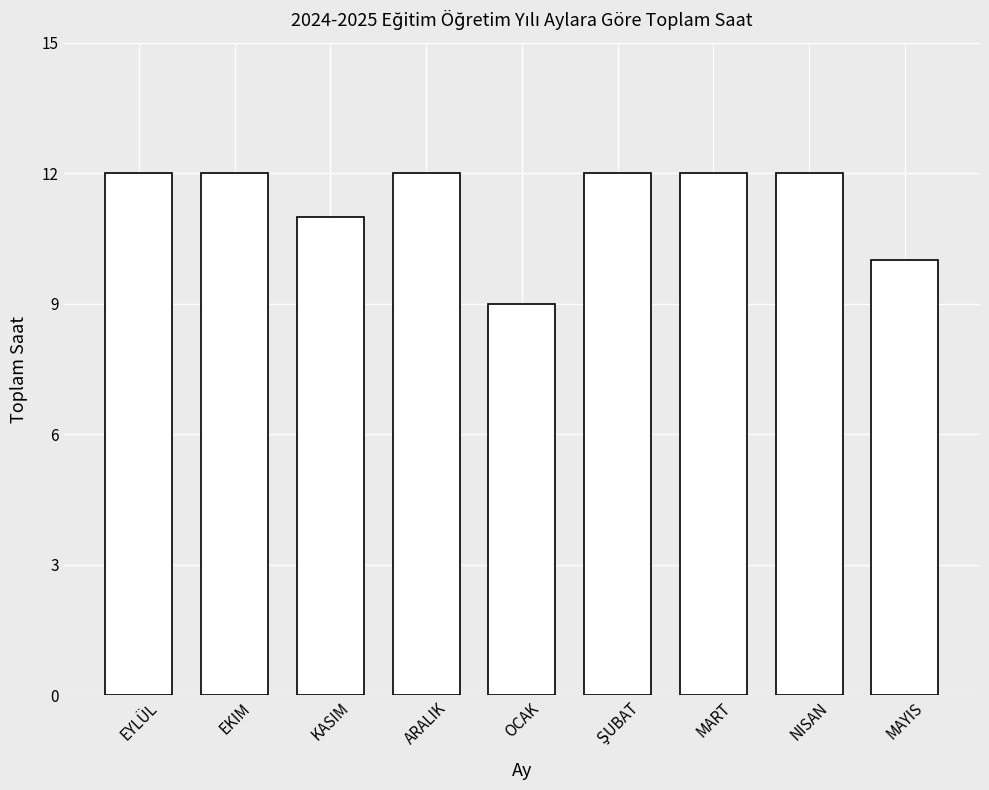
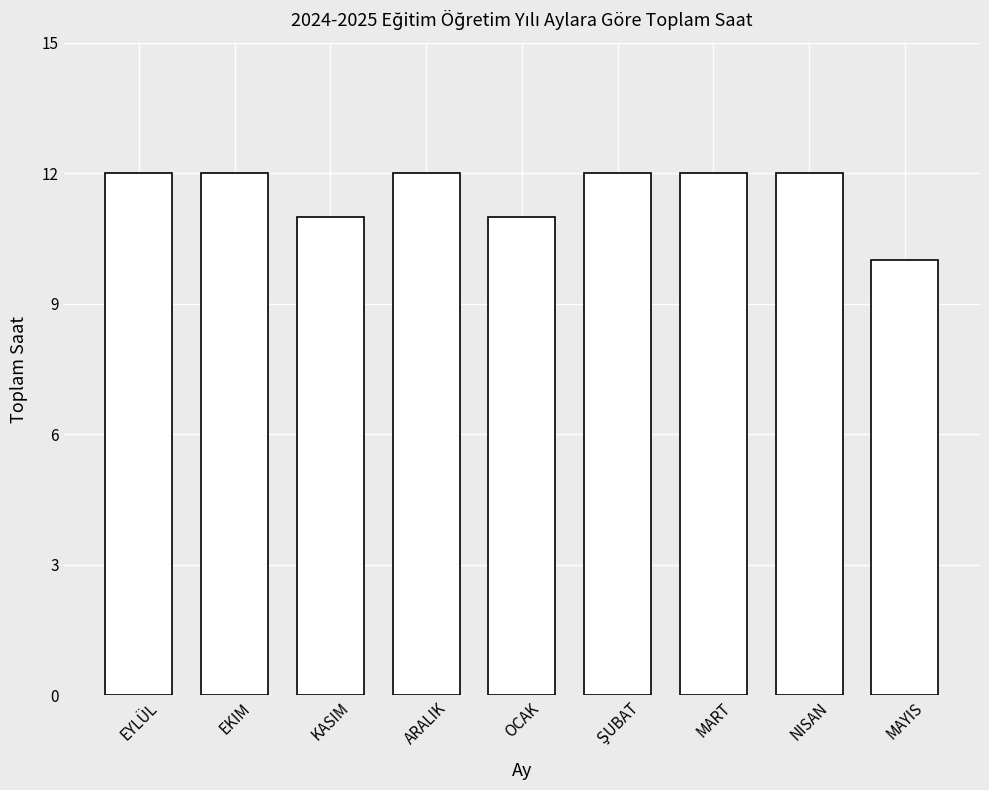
OCAK: 9 -> 11
